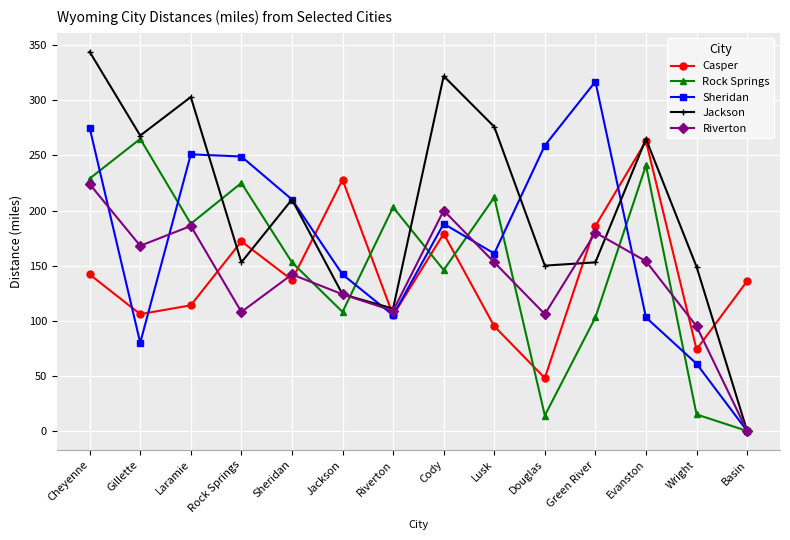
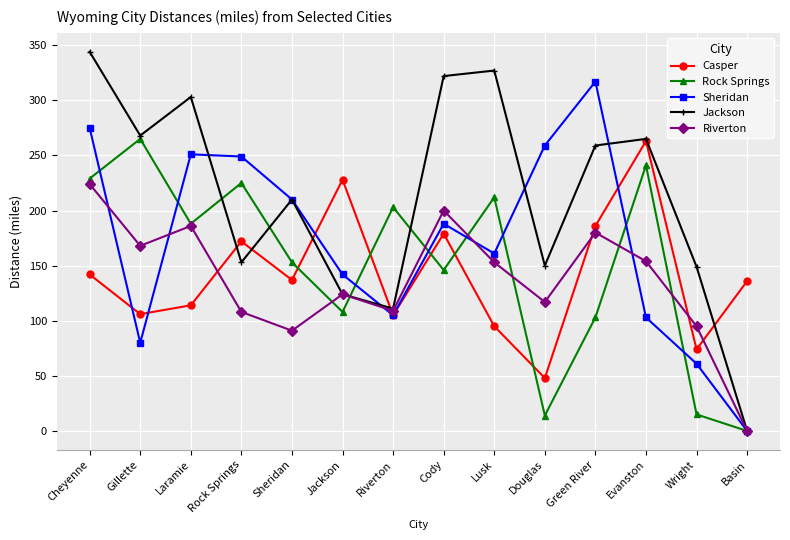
Riverton, Sheridan: 142 -> 91
Jackson, Lusk: 276 -> 327
Riverton, Douglas: 106 -> 117
Jackson, Green River: 153 -> 259
